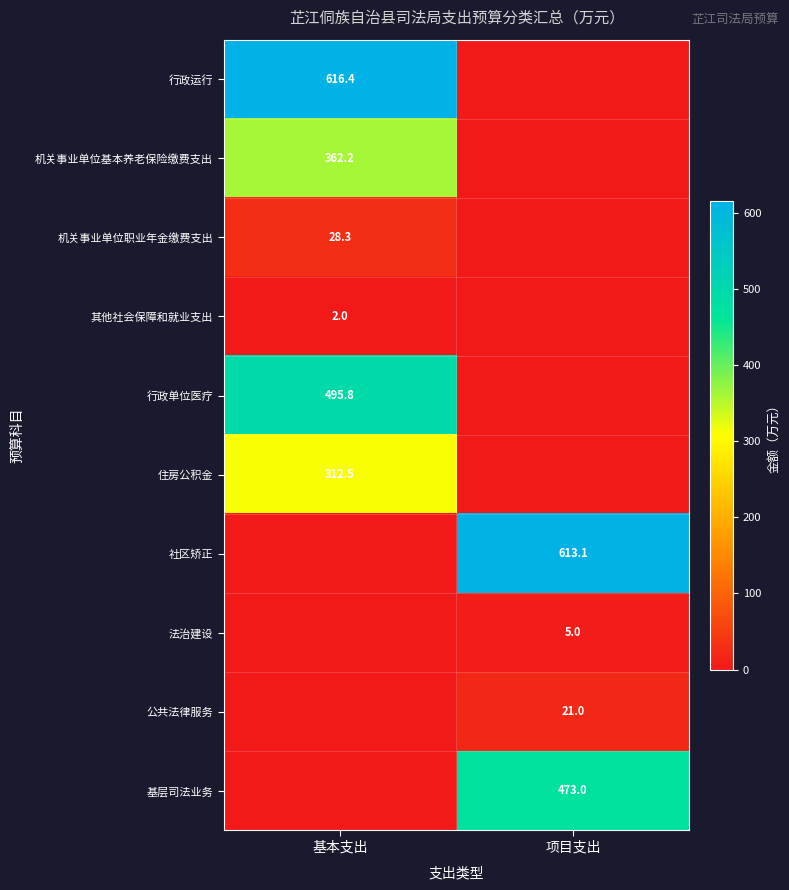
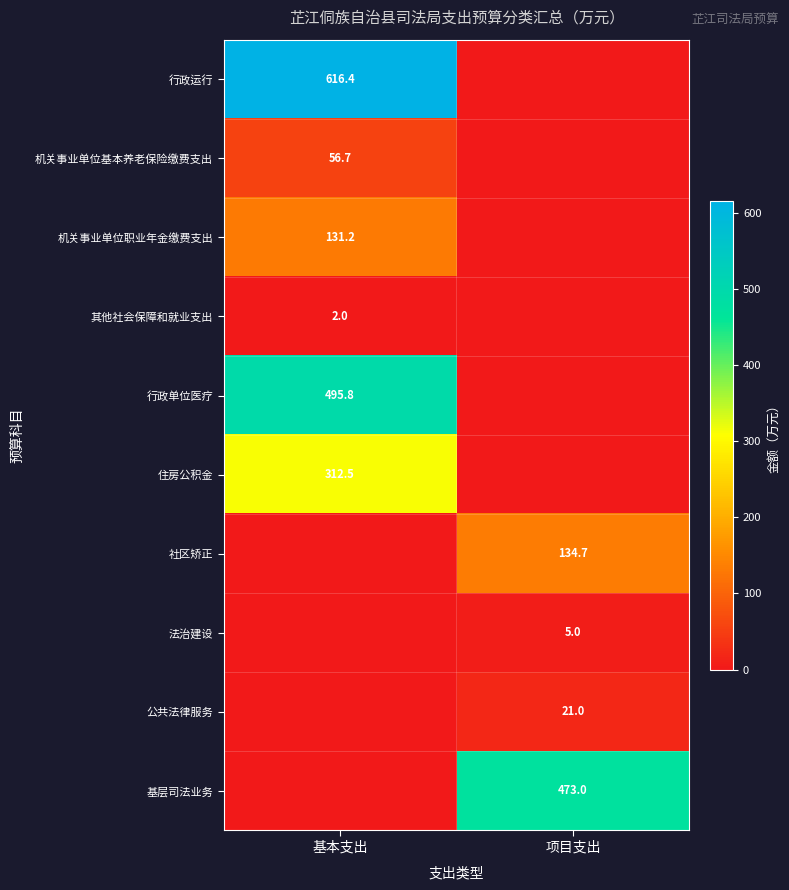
机关事业单位基本养老保险缴费支出, 基本支出: 362.2 -> 56.7
机关事业单位职业年金缴费支出, 基本支出: 28.3 -> 131.2
社区矫正, 项目支出: 613.1 -> 134.7
